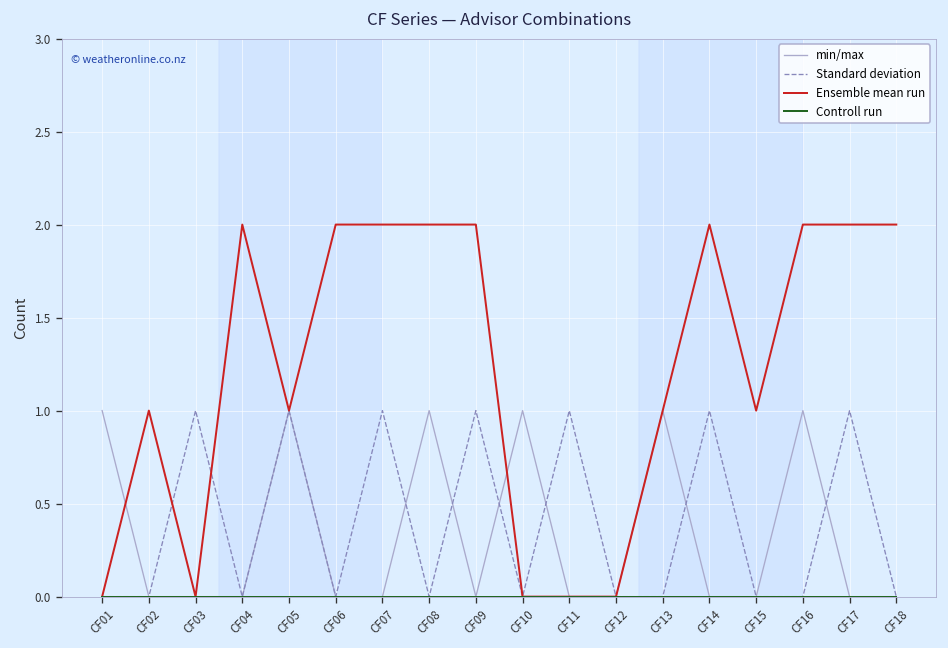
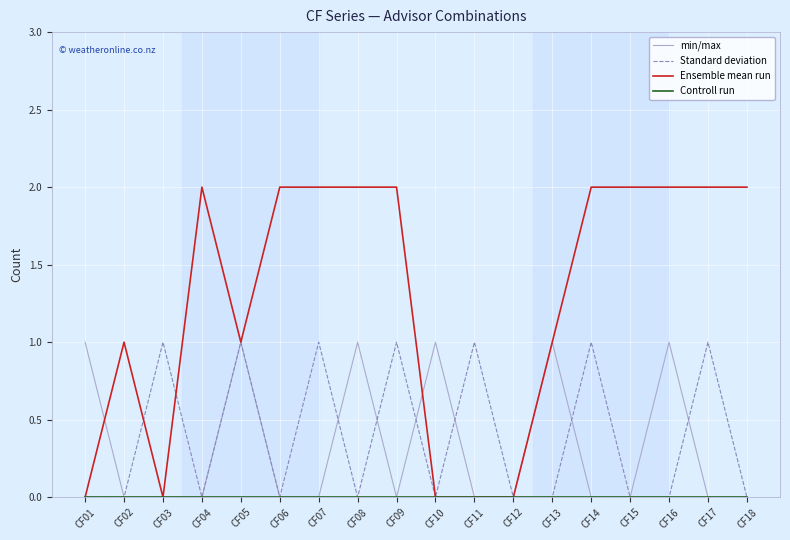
Ensemble mean run, CF15: 1 -> 2
